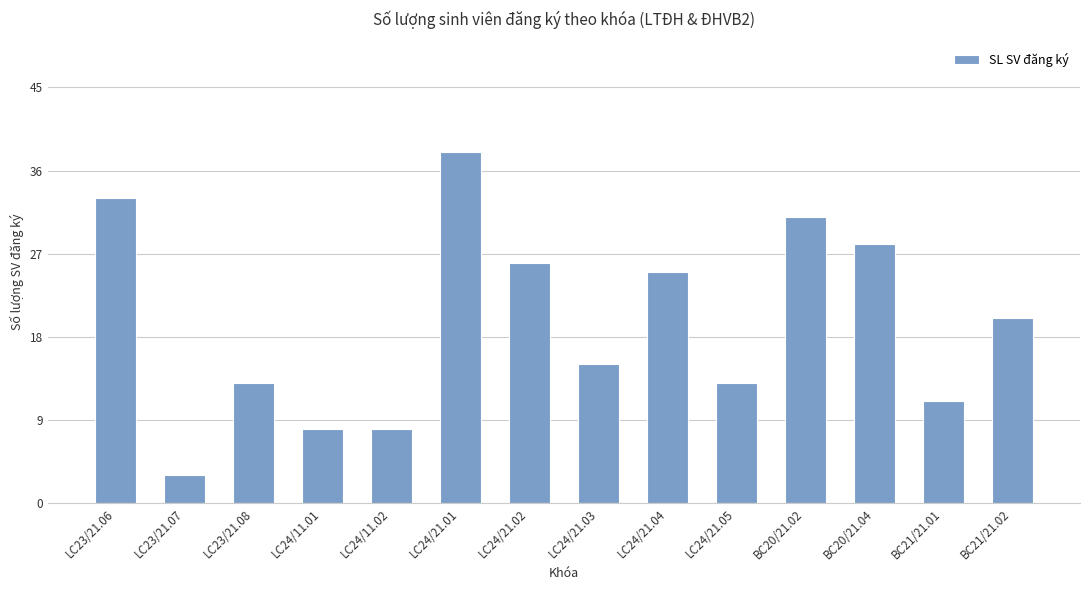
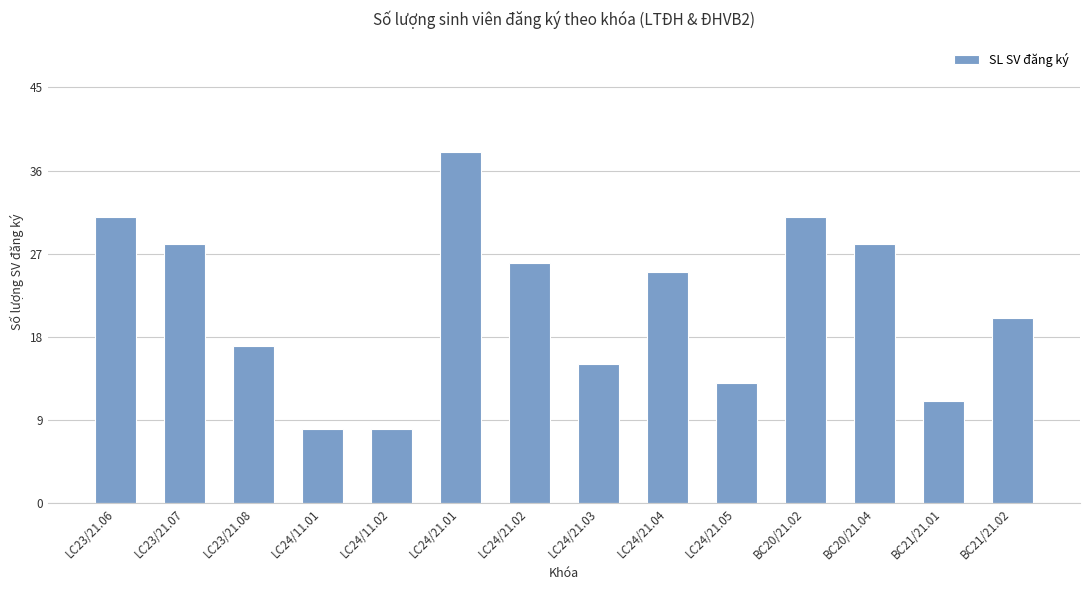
LC23/21.06: 33 -> 31
LC23/21.07: 3 -> 28
LC23/21.08: 13 -> 17
